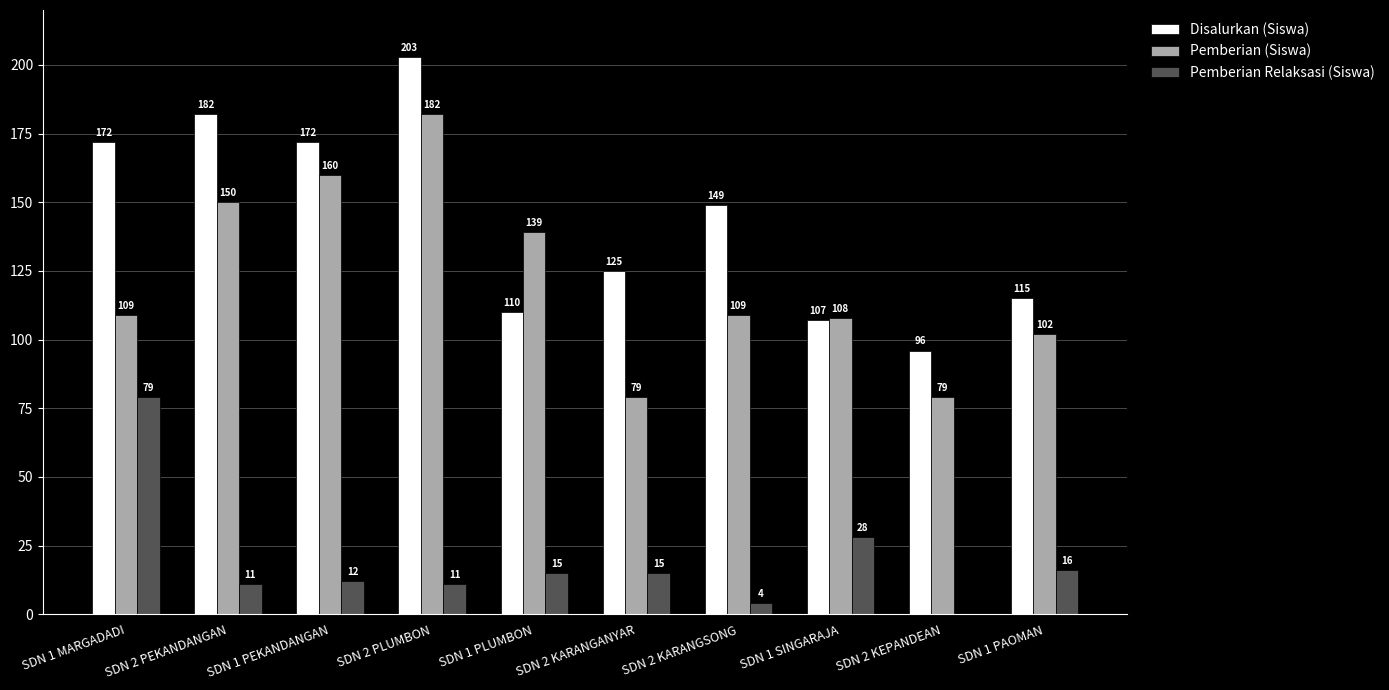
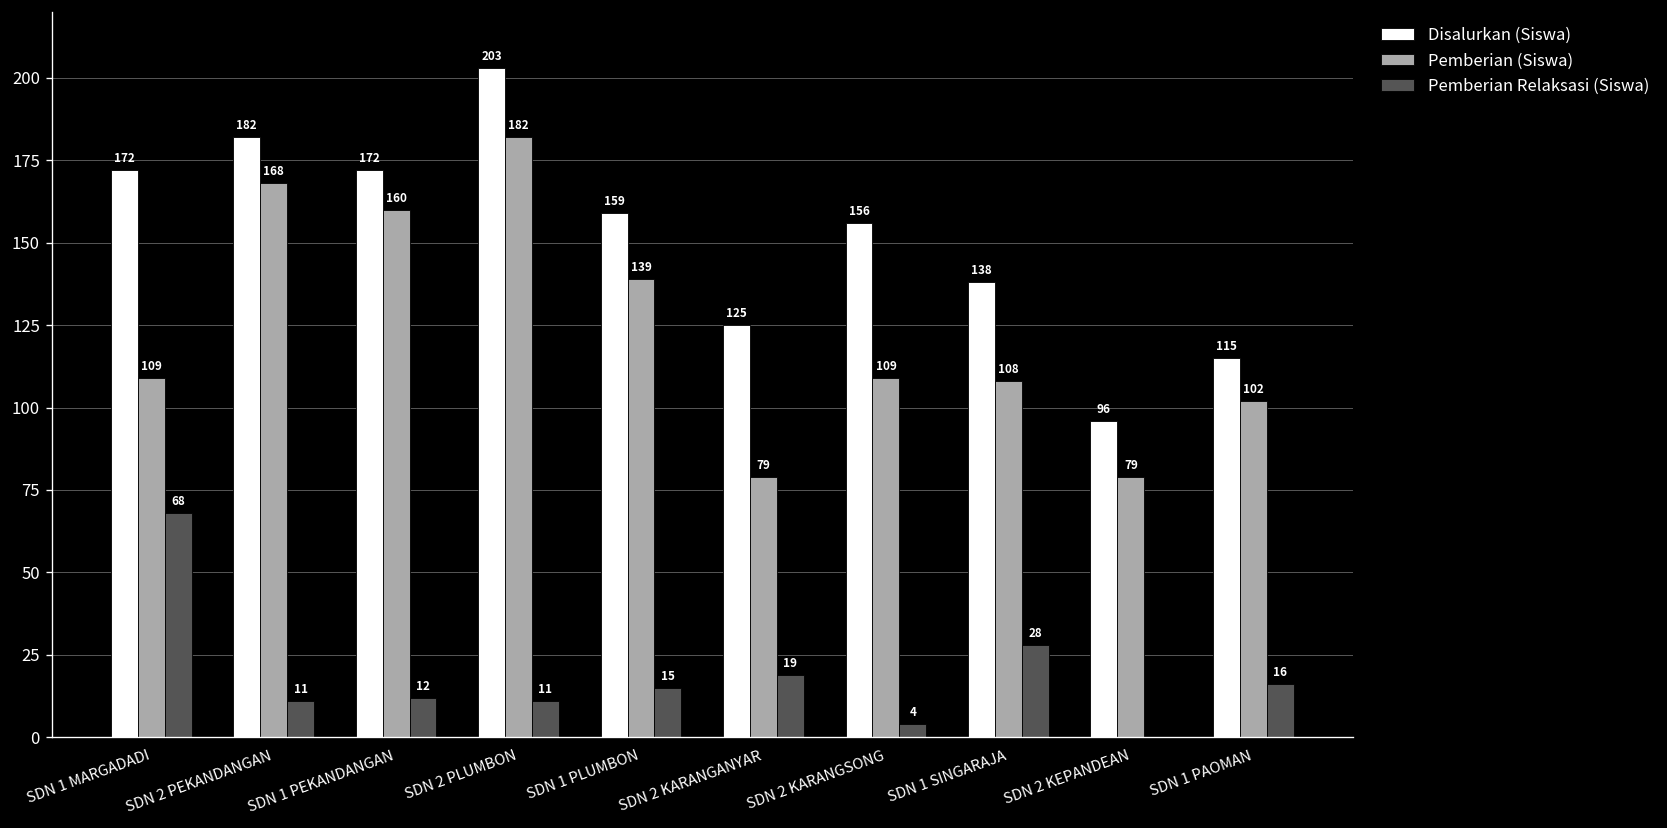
Pemberian Relaksasi (Siswa), SDN 1 MARGADADI: 79 -> 68
Pemberian (Siswa), SDN 2 PEKANDANGAN: 150 -> 168
Disalurkan (Siswa), SDN 1 PLUMBON: 110 -> 159
Pemberian Relaksasi (Siswa), SDN 2 KARANGANYAR: 15 -> 19
Disalurkan (Siswa), SDN 2 KARANGSONG: 149 -> 156
Disalurkan (Siswa), SDN 1 SINGARAJA: 107 -> 138
